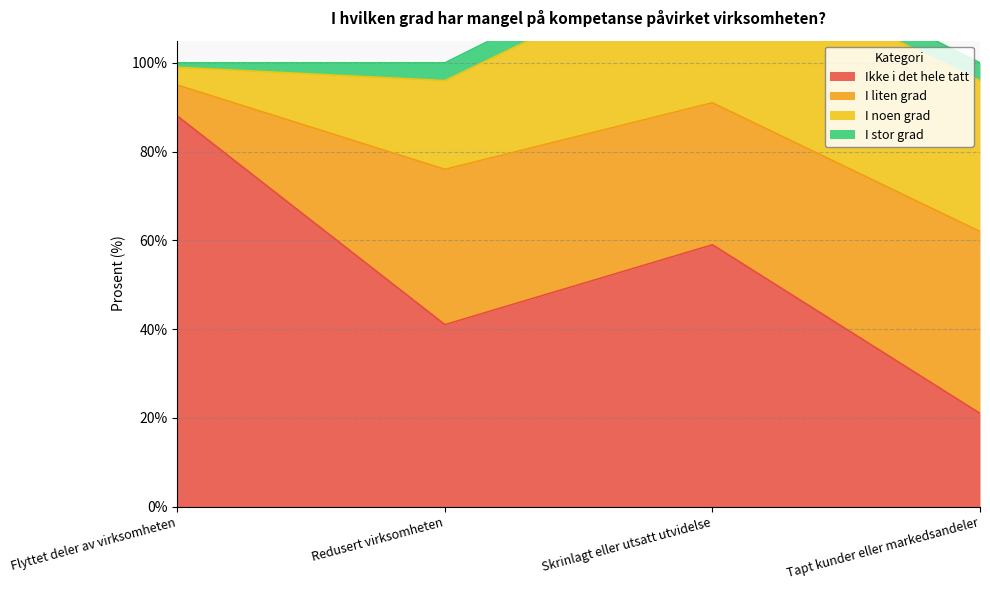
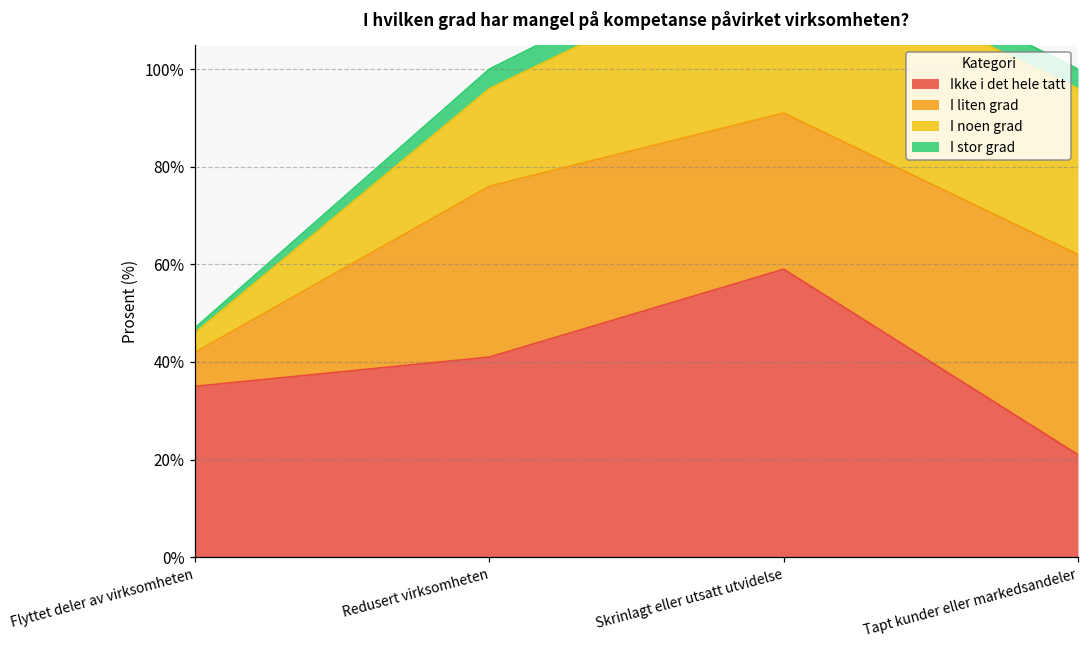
Ikke i det hele tatt, Flyttet deler av virksomheten: 88% -> 35%
